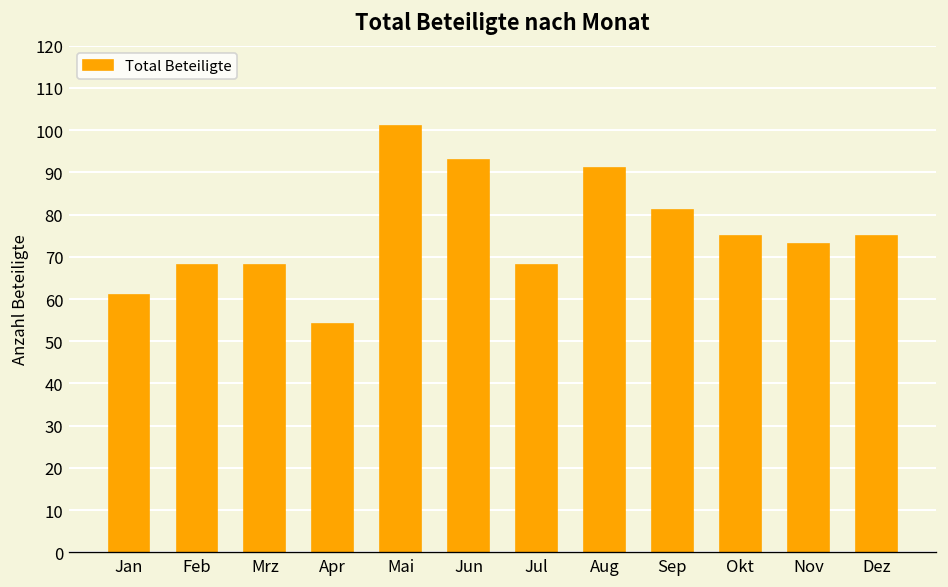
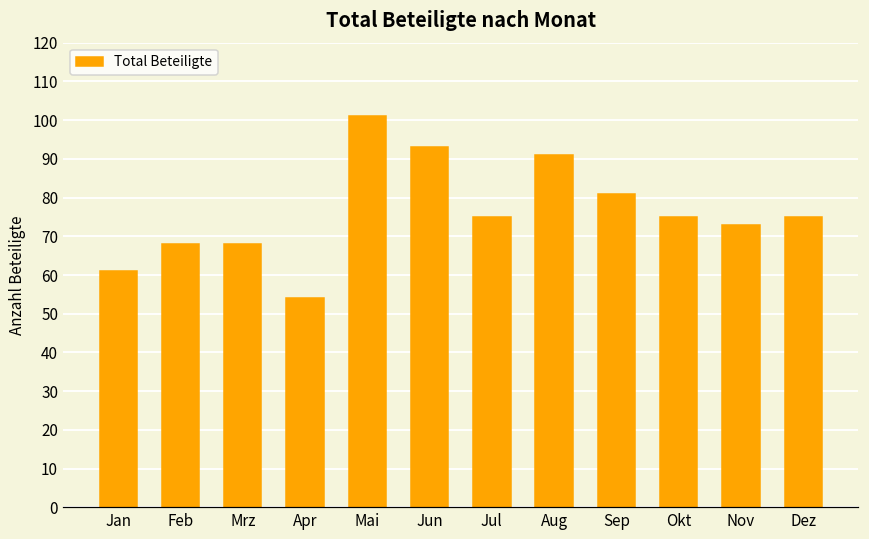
Jul: 68 -> 75
